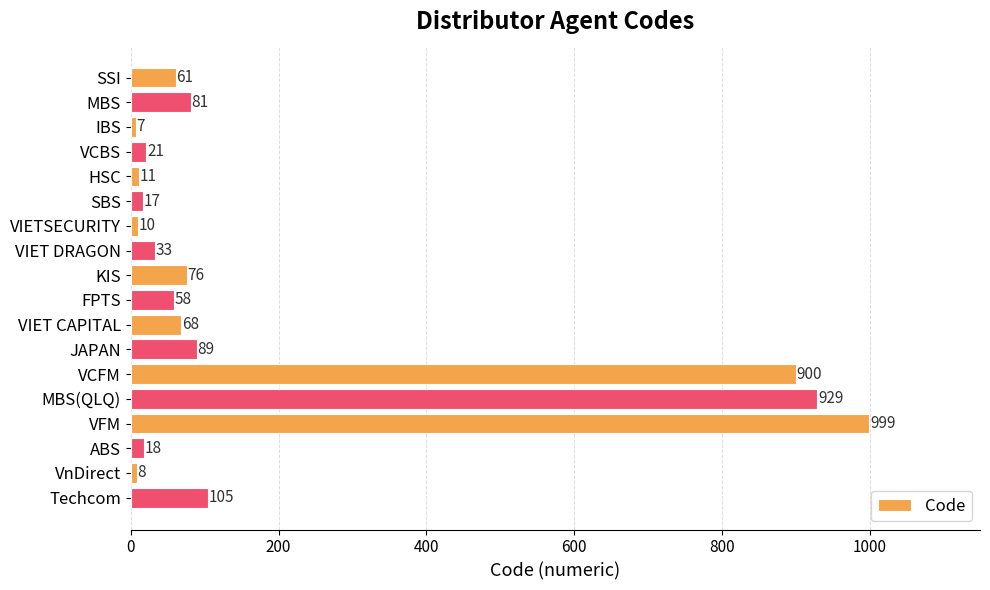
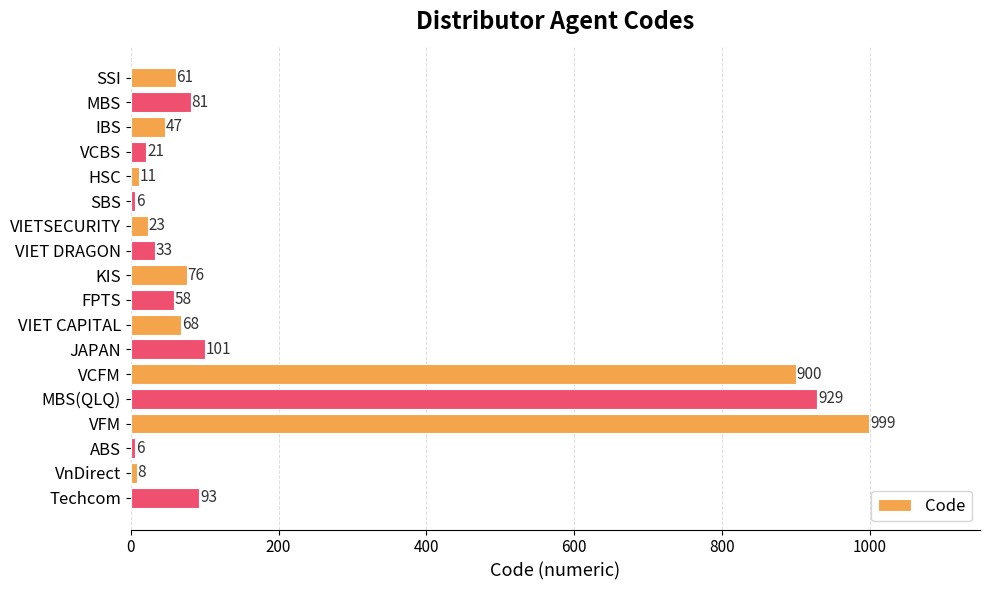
IBS: 7 -> 47
SBS: 17 -> 6
VIETSECURITY: 10 -> 23
JAPAN: 89 -> 101
ABS: 18 -> 6
Techcom: 105 -> 93
